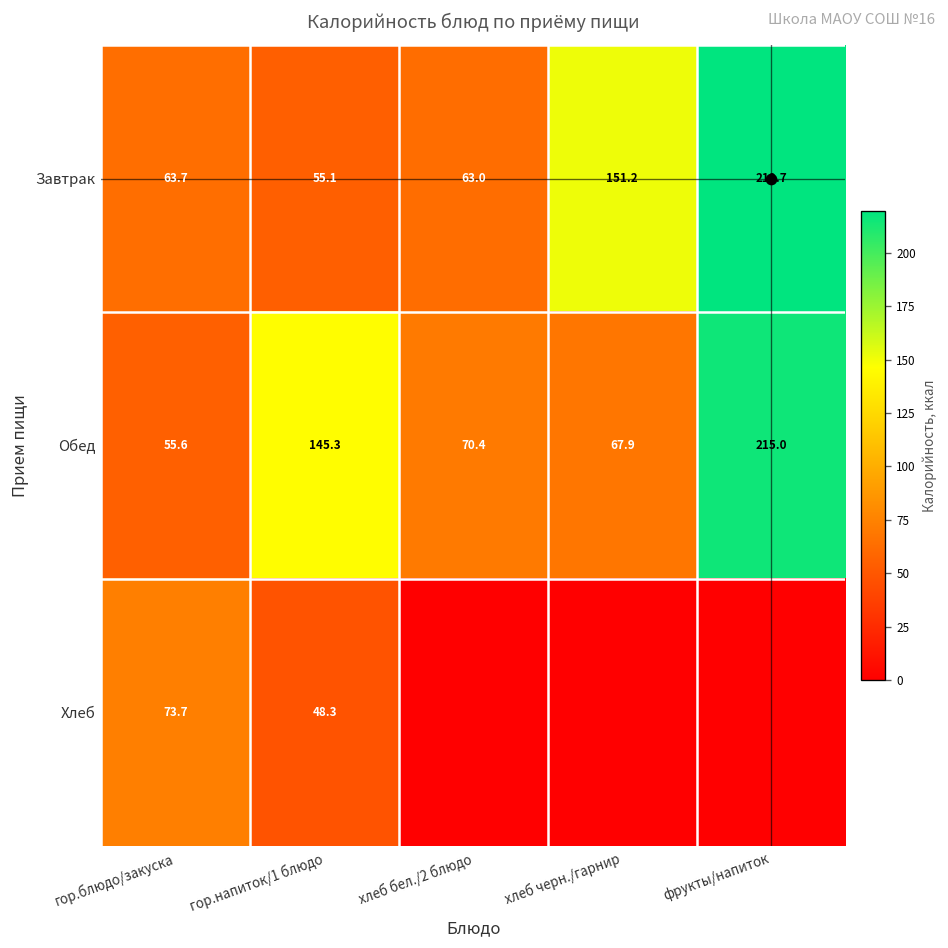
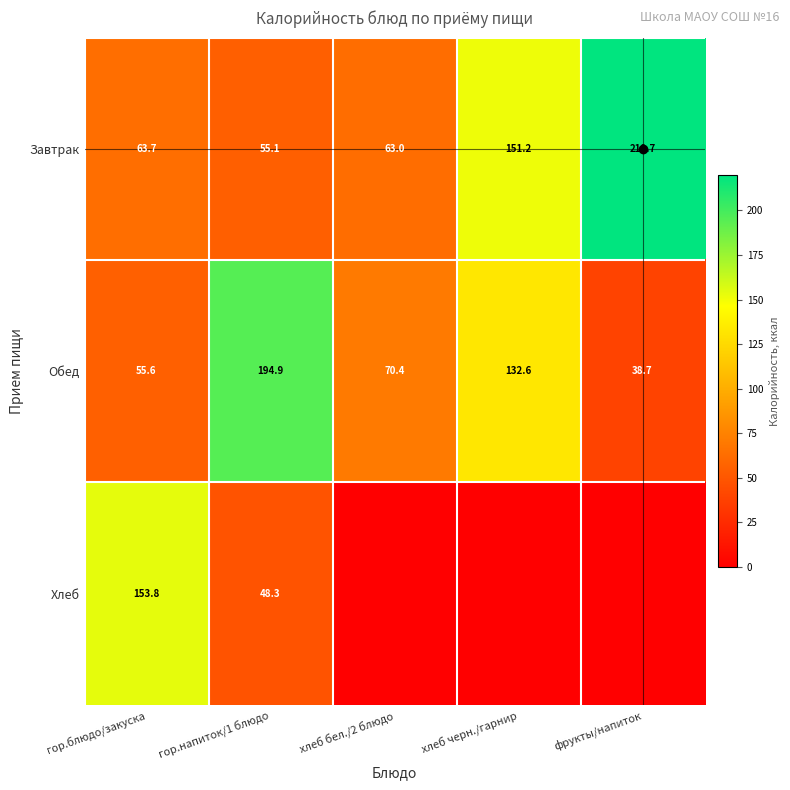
Обед, гор.напиток/1 блюдо: 145.3 -> 194.9
Обед, хлеб черн./гарнир: 67.9 -> 132.6
Обед, фрукты/напиток: 215.0 -> 38.7
Хлеб, гор.блюдо/закуска: 73.7 -> 153.8
